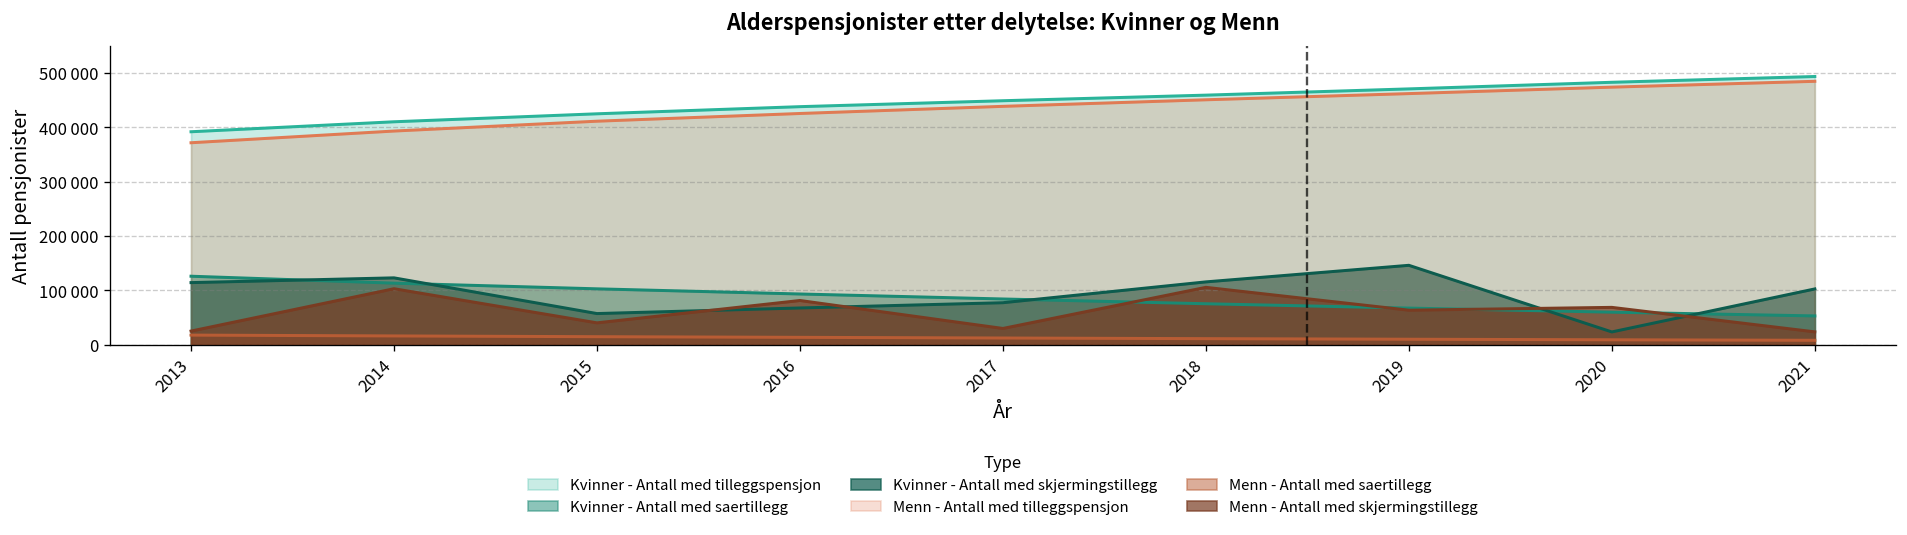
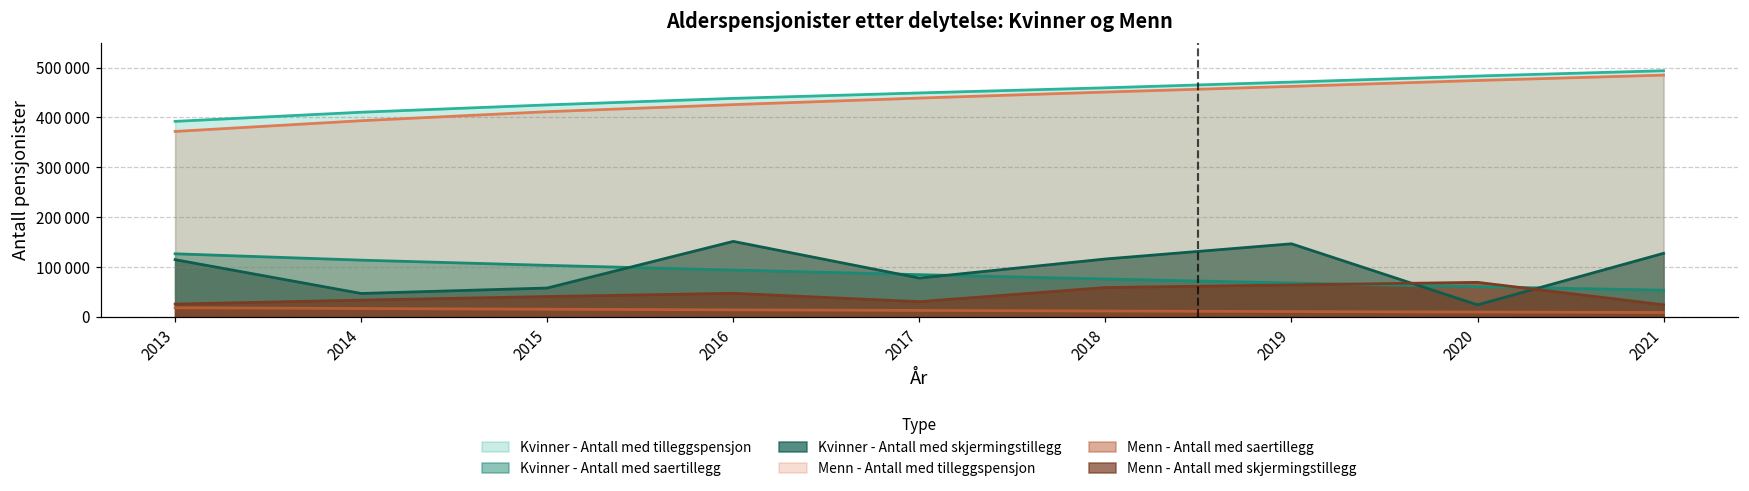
Kvinner - Antall med skjermingstillegg, 2014: 120000 -> 50000
Menn - Antall med skjermingstillegg, 2014: 100000 -> 30000
Kvinner - Antall med skjermingstillegg, 2016: 70000 -> 150000
Menn - Antall med skjermingstillegg, 2016: 80000 -> 50000
Menn - Antall med skjermingstillegg, 2018: 110000 -> 60000
Kvinner - Antall med skjermingstillegg, 2021: 100000 -> 130000
